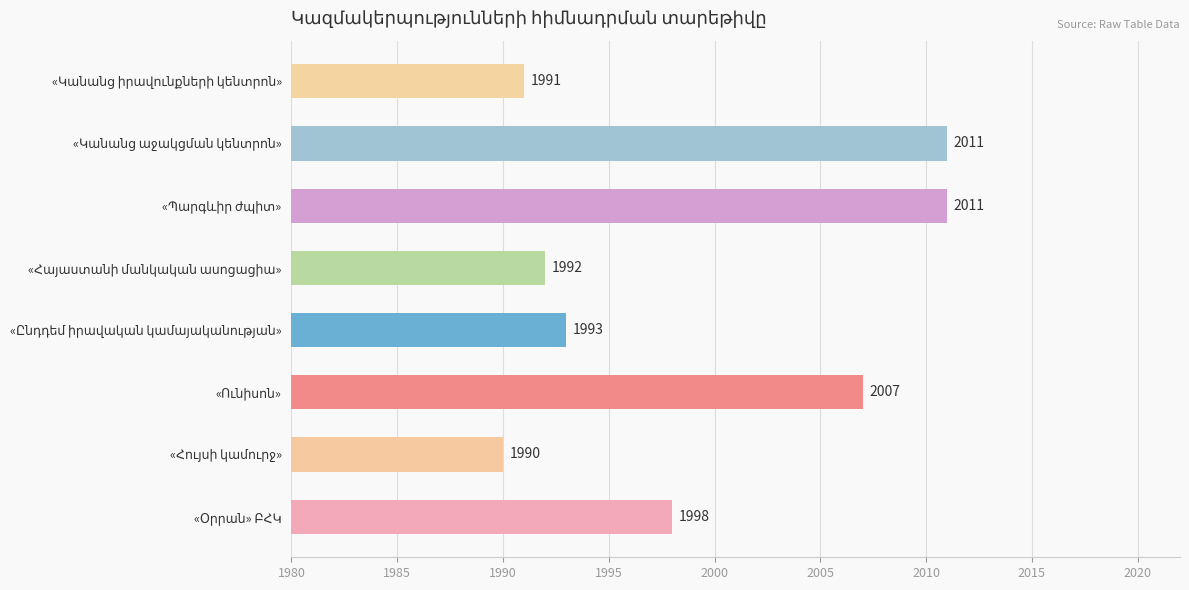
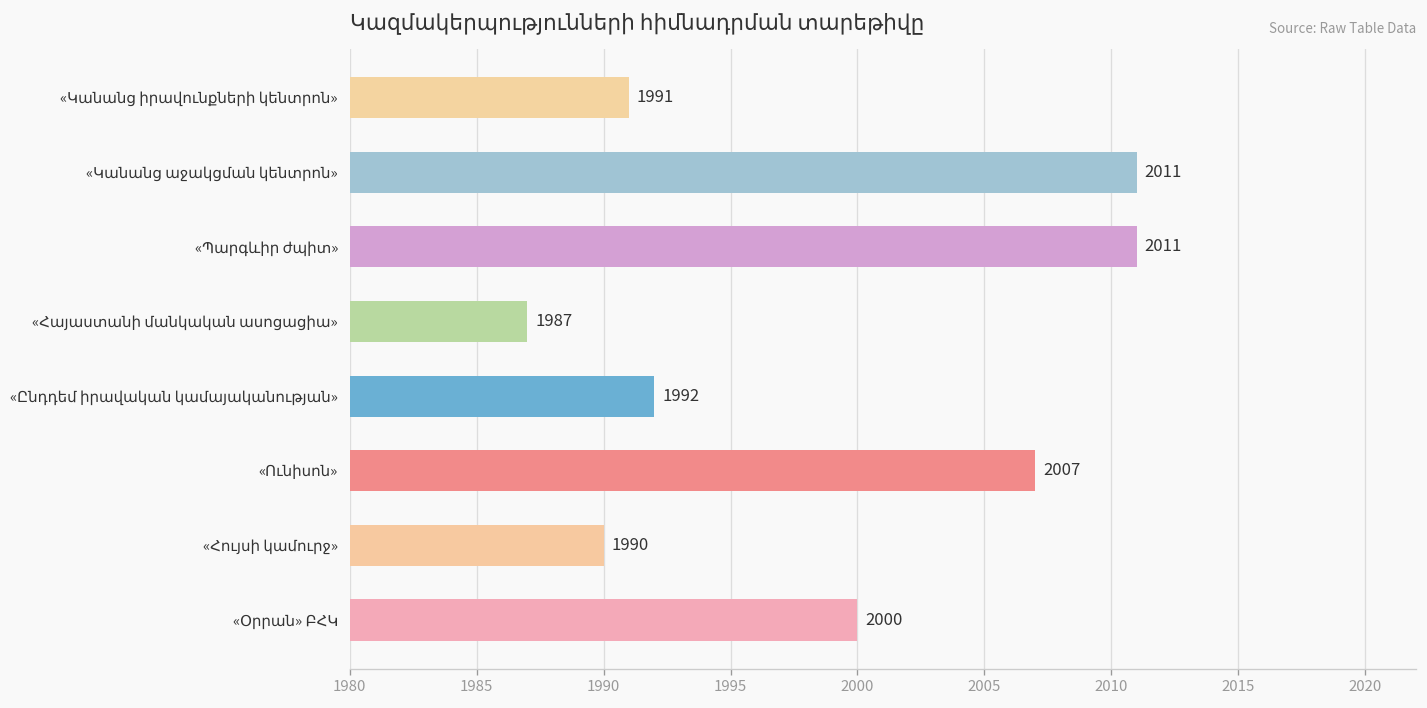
«Հայաստանի մանկական ասոցացիա»: 1992 -> 1987
«Ընդդեմ իրավական կամայականության»: 1993 -> 1992
«Օրրան» ԲՀԿ: 1998 -> 2000
